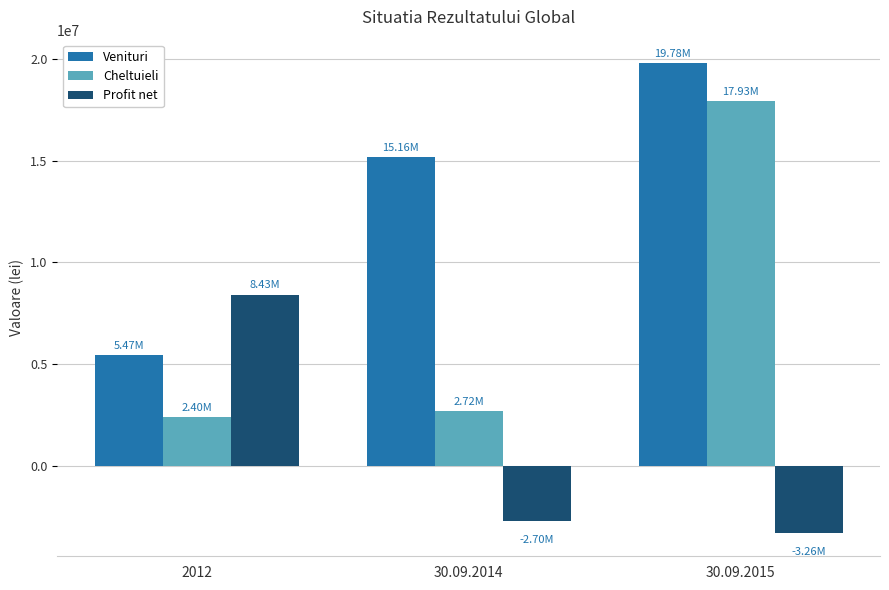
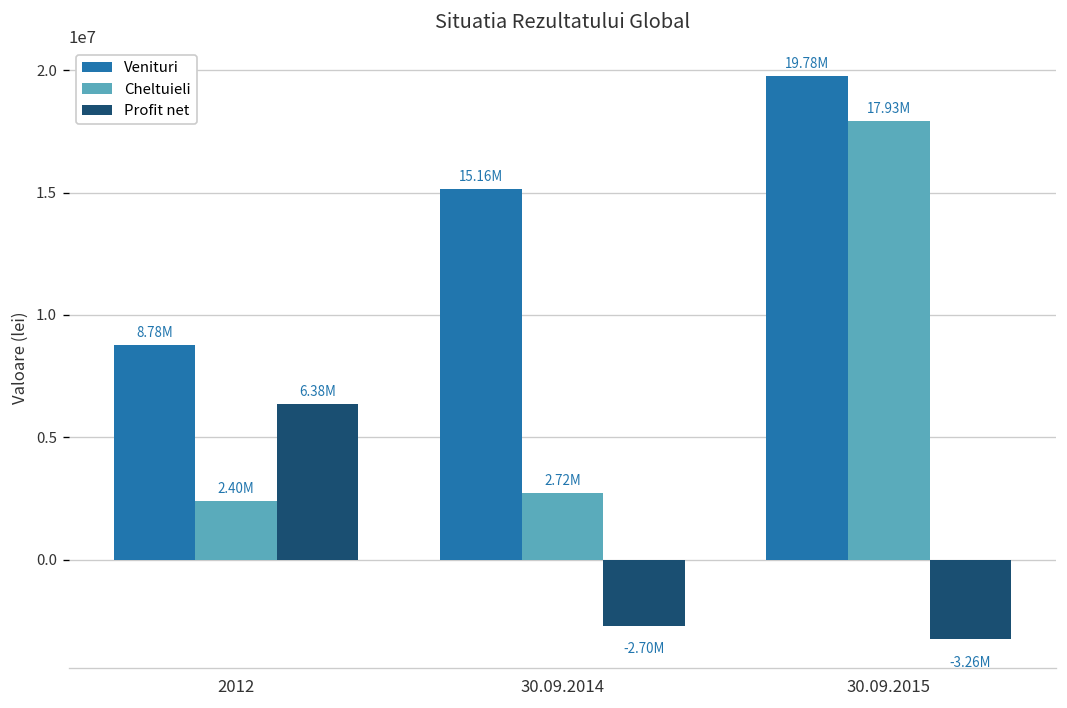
Venituri, 2012: 5.47M -> 8.78M
Profit net, 2012: 8.43M -> 6.38M
